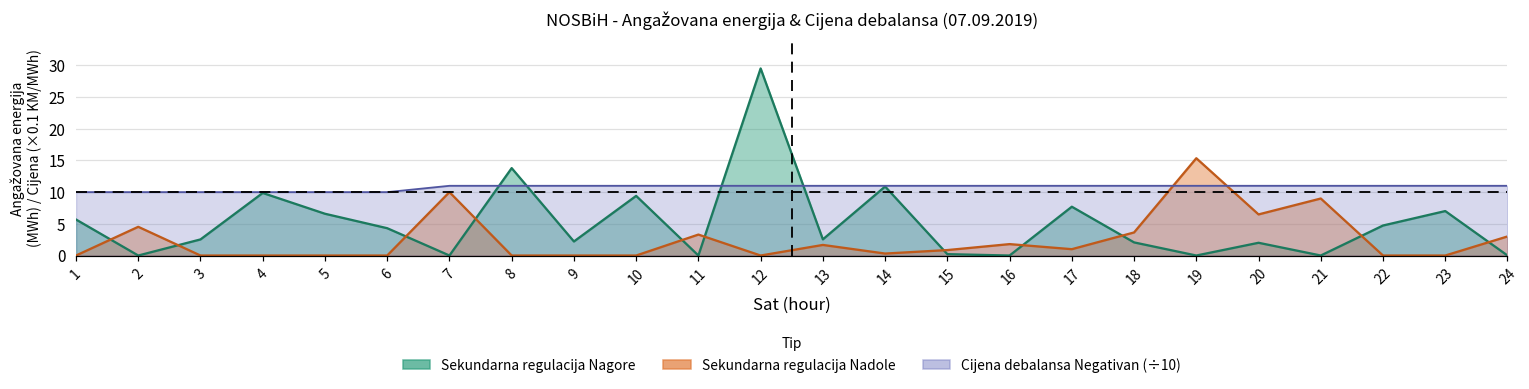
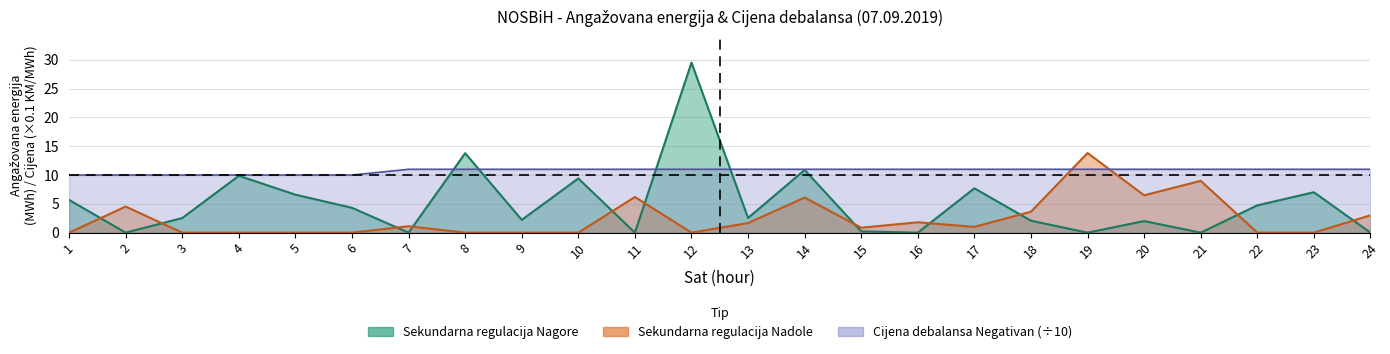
Sekundarna regulacija Nadole, 7: 10 -> 1
Sekundarna regulacija Nadole, 11: 3 -> 6
Sekundarna regulacija Nadole, 14: 0 -> 6
Sekundarna regulacija Nadole, 19: 15 -> 14
